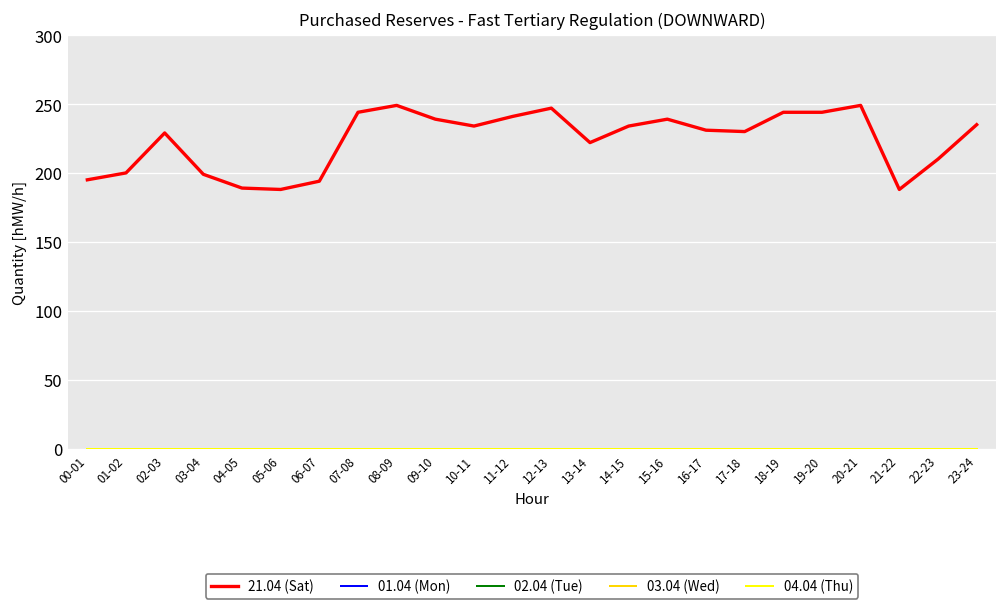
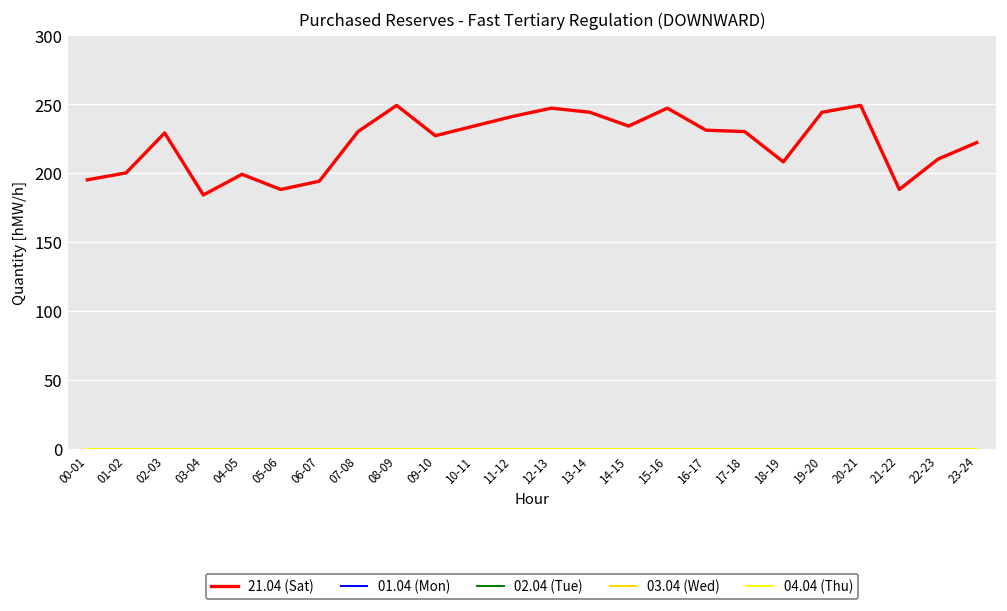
21.04 (Sat), 03-04: 199 -> 184
21.04 (Sat), 04-05: 189 -> 199
21.04 (Sat), 07-08: 244 -> 230
21.04 (Sat), 09-10: 239 -> 227
21.04 (Sat), 13-14: 222 -> 244
21.04 (Sat), 15-16: 239 -> 247
21.04 (Sat), 18-19: 244 -> 208
21.04 (Sat), 23-24: 235 -> 222
